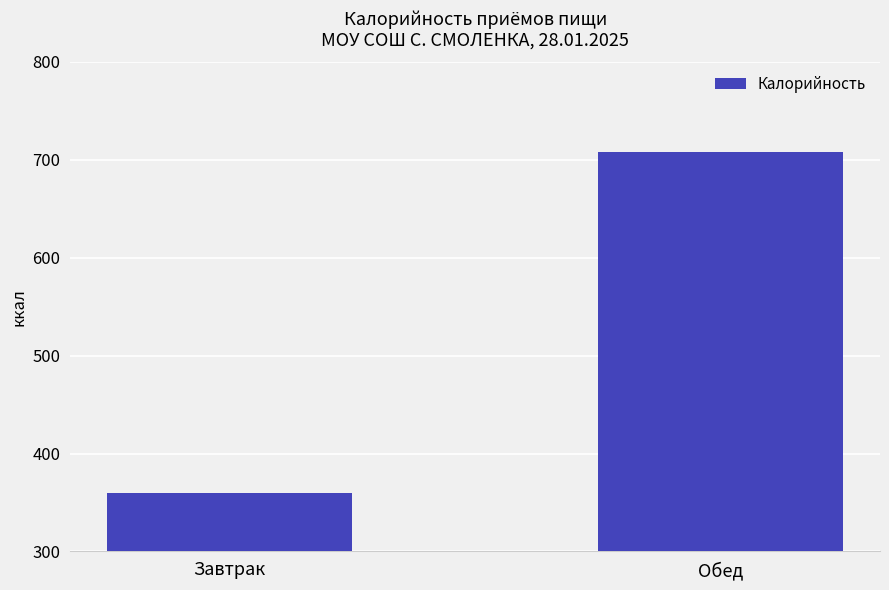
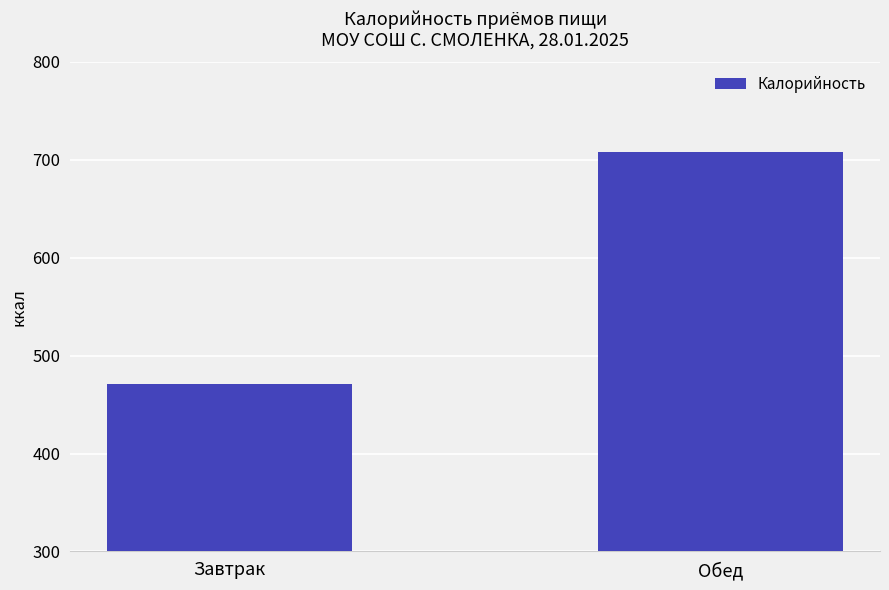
Завтрак: 360 -> 470
